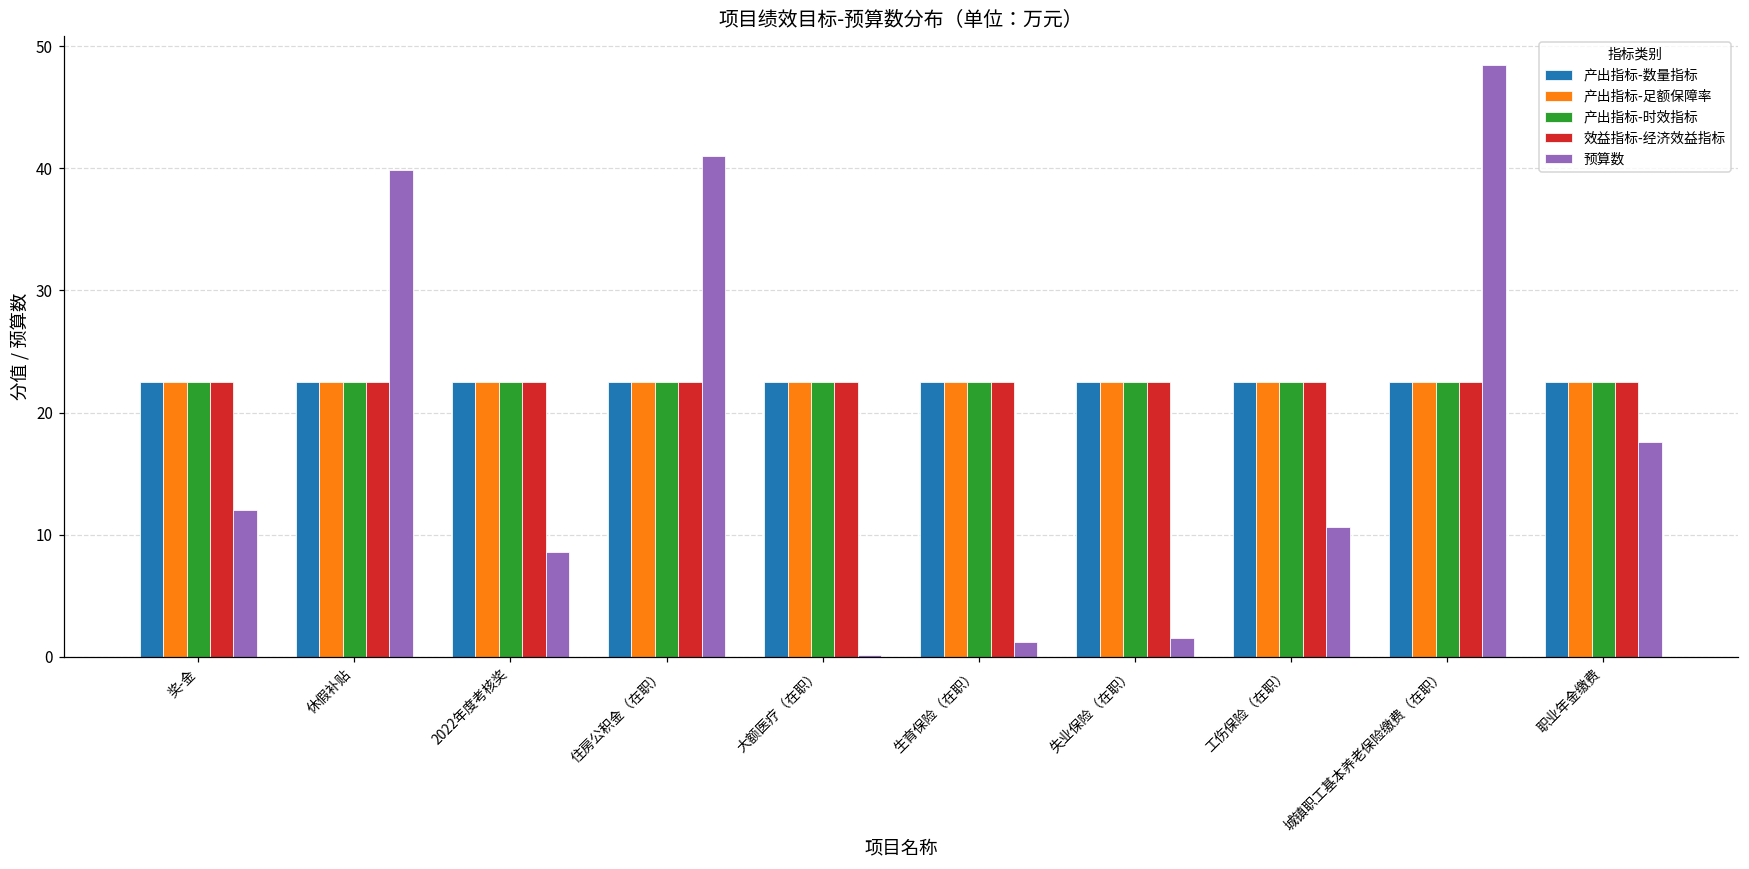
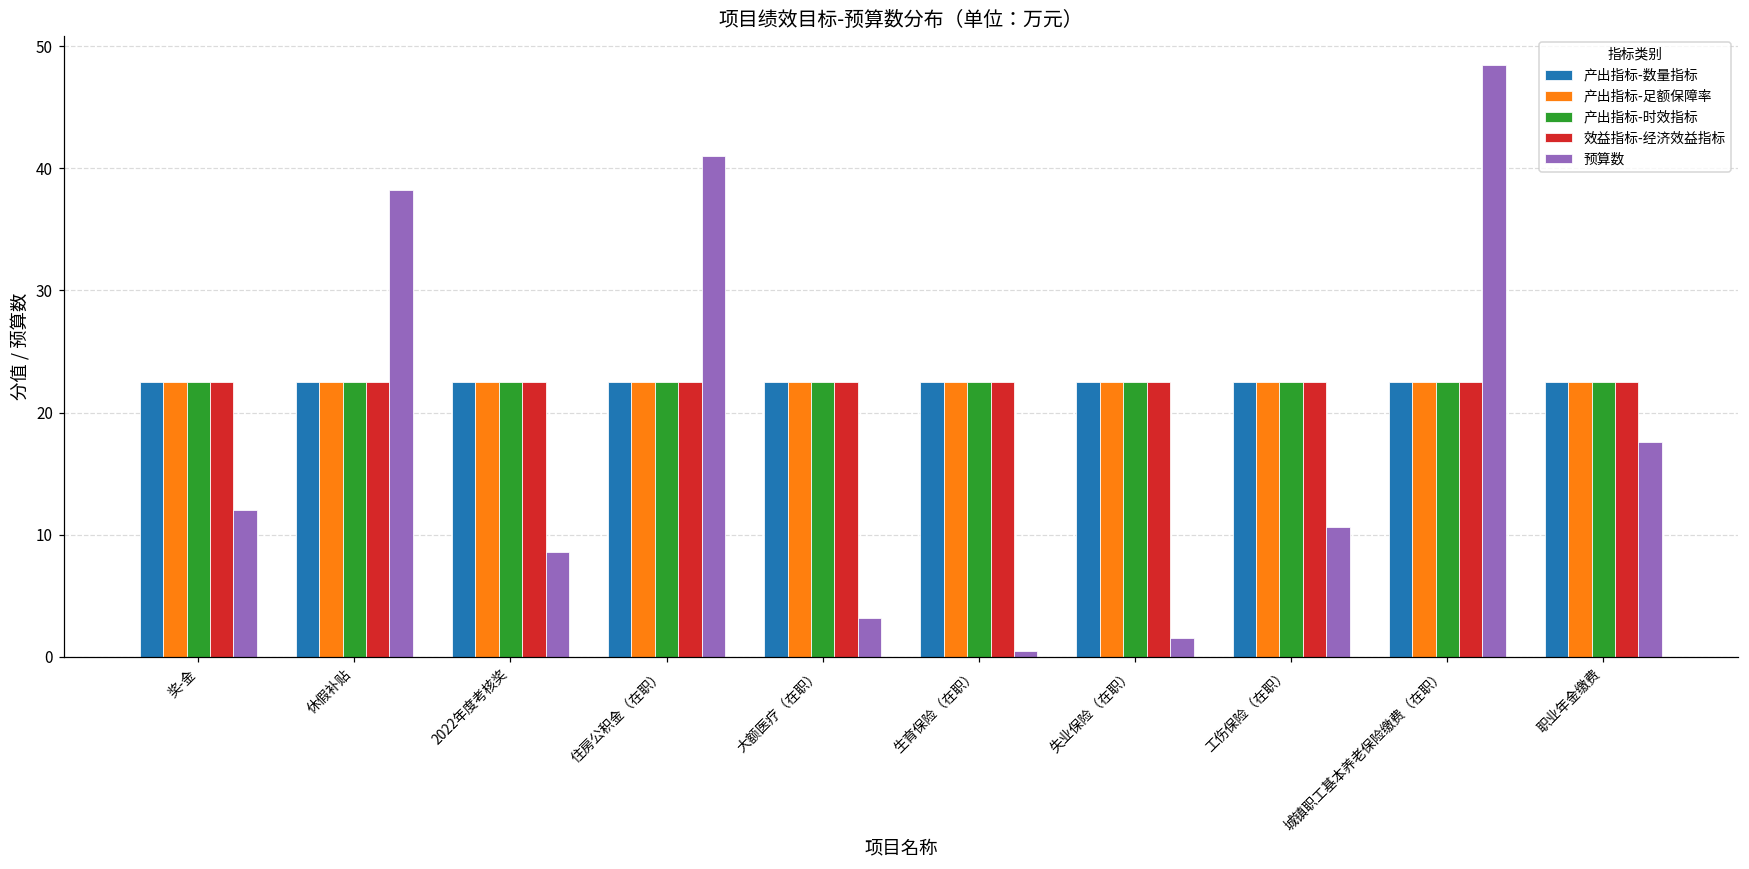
预算数, 休假补贴: 39.9 -> 38.2
预算数, 大额医疗（在职）: 0.2 -> 3.2
预算数, 生育保险（在职）: 1.2 -> 0.4
